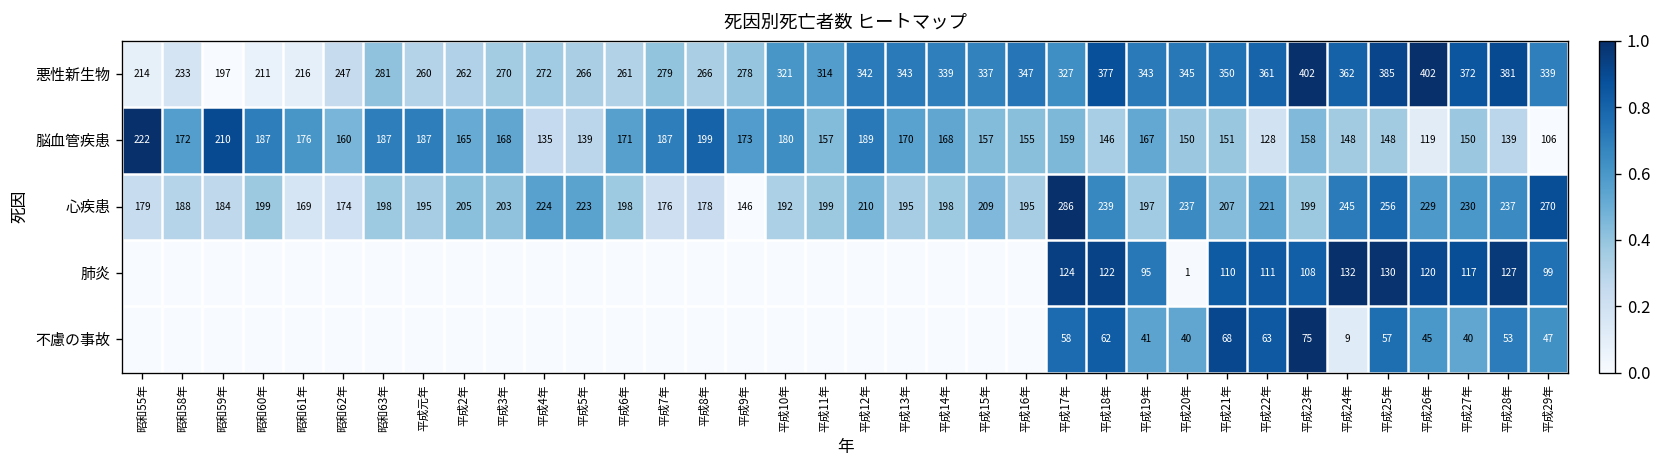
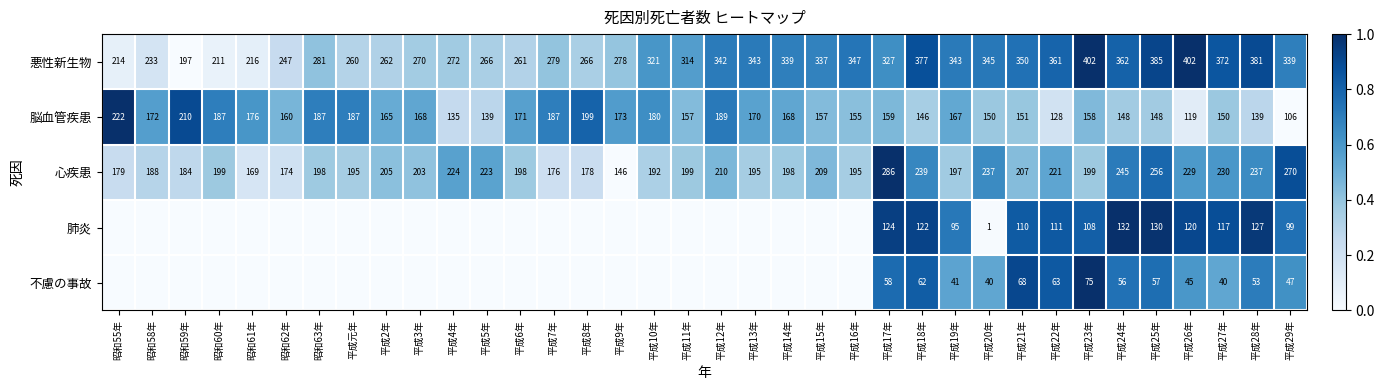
不慮の事故, 平成24年: 9 -> 56
